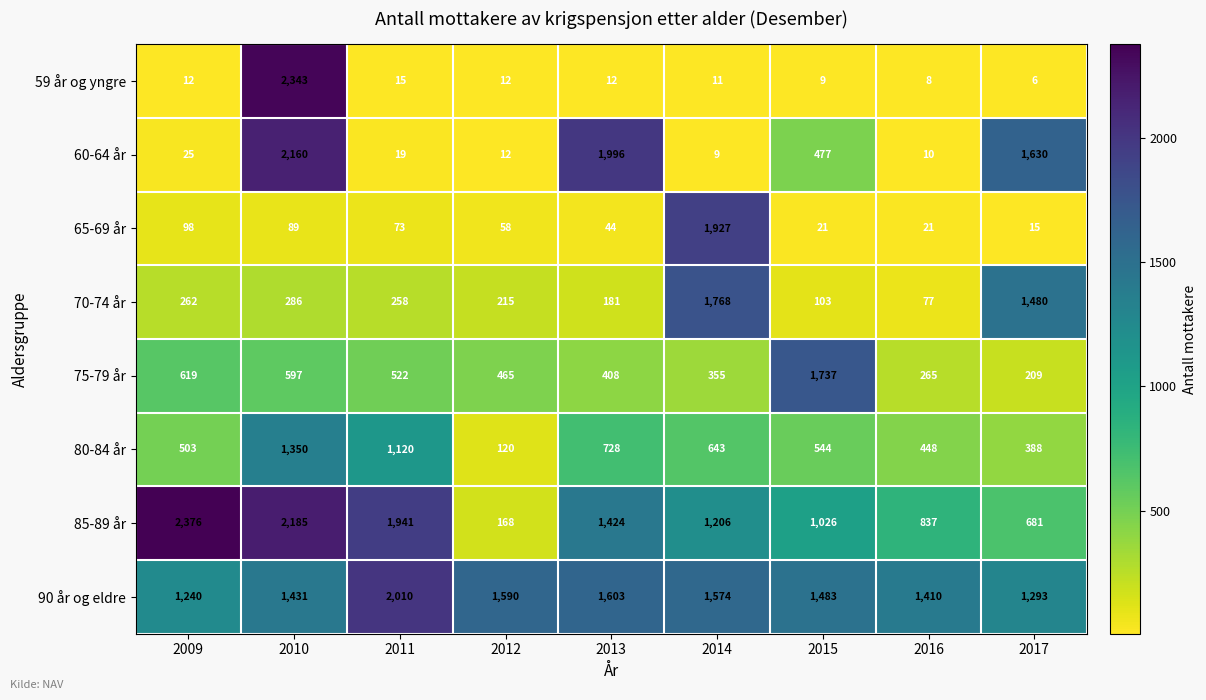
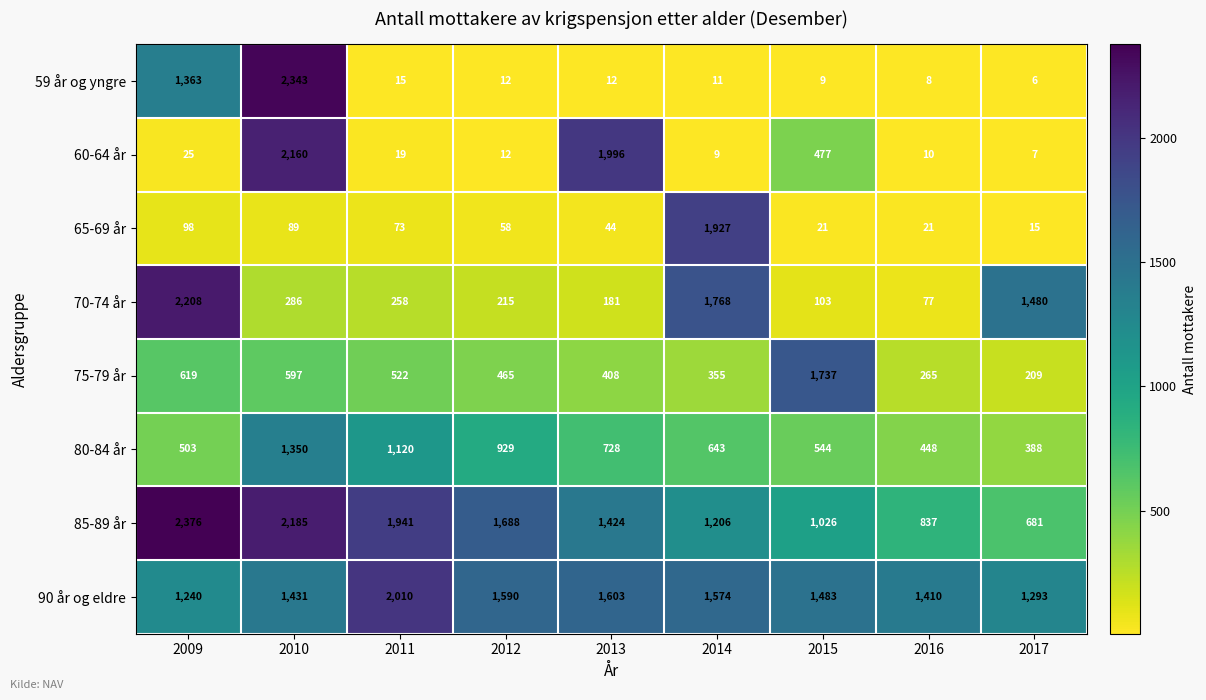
59 år og yngre, 2009: 12 -> 1,363
60-64 år, 2017: 1,630 -> 7
70-74 år, 2009: 262 -> 2,208
80-84 år, 2012: 120 -> 929
85-89 år, 2012: 168 -> 1,688
